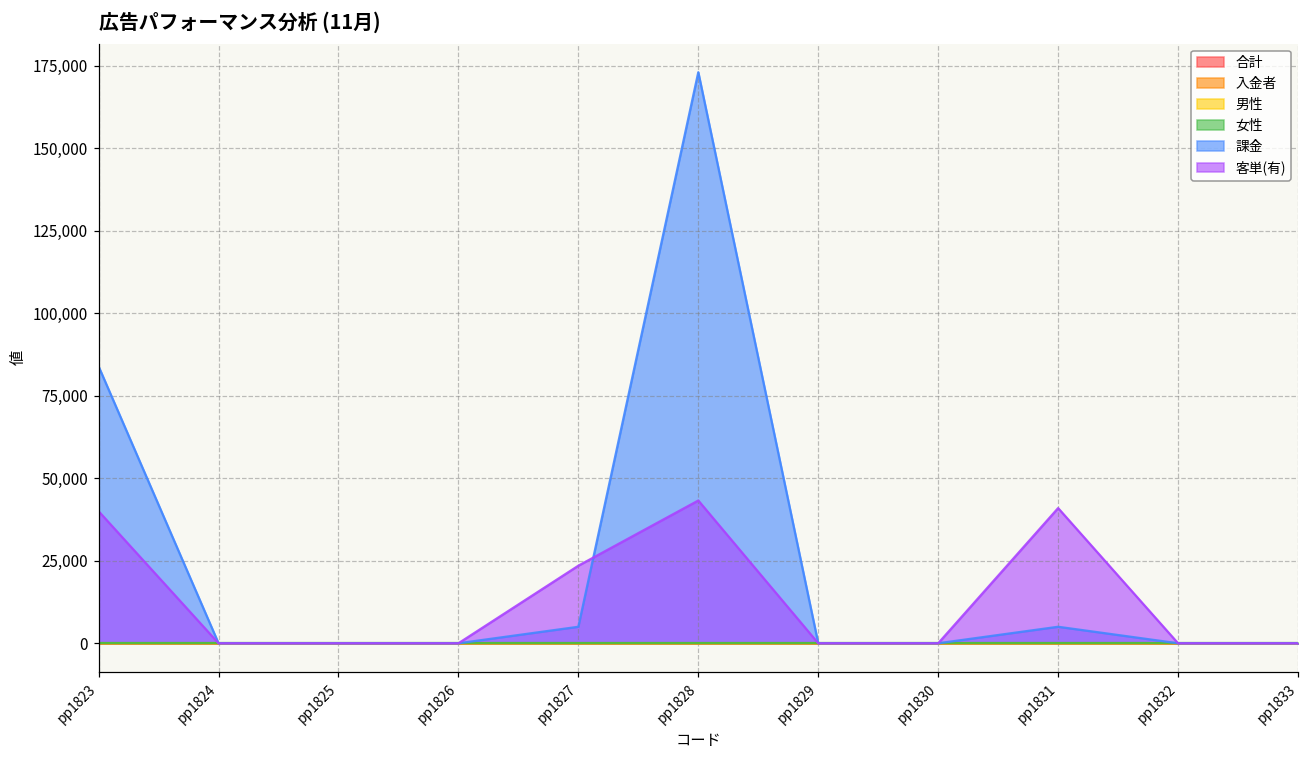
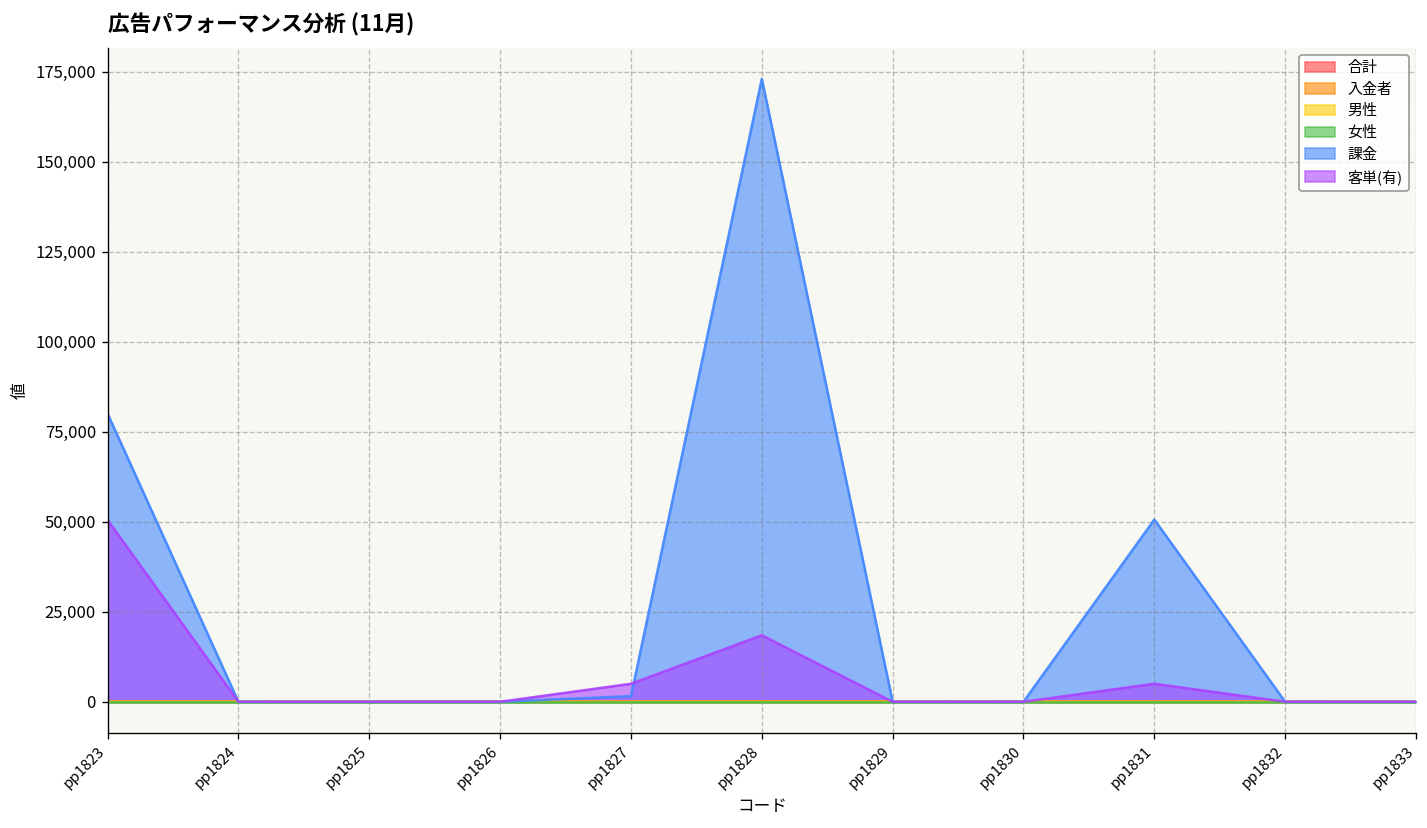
課金, pp1823: 84,000 -> 80,000
客単(有), pp1823: 40,000 -> 50,000
課金, pp1827: 5,000 -> 2,000
客単(有), pp1827: 24,000 -> 5,000
客単(有), pp1828: 43,000 -> 18,000
課金, pp1831: 5,000 -> 51,000
客単(有), pp1831: 41,000 -> 5,000
